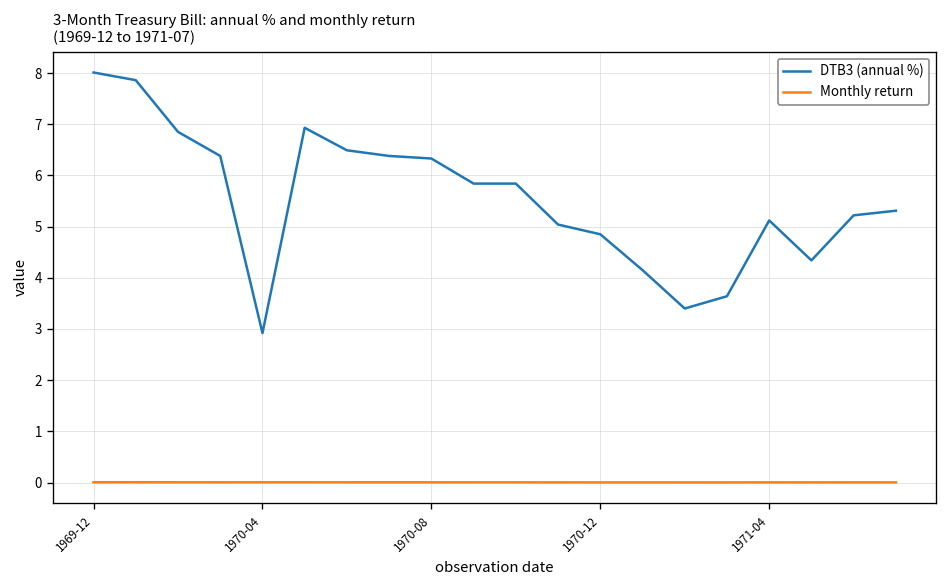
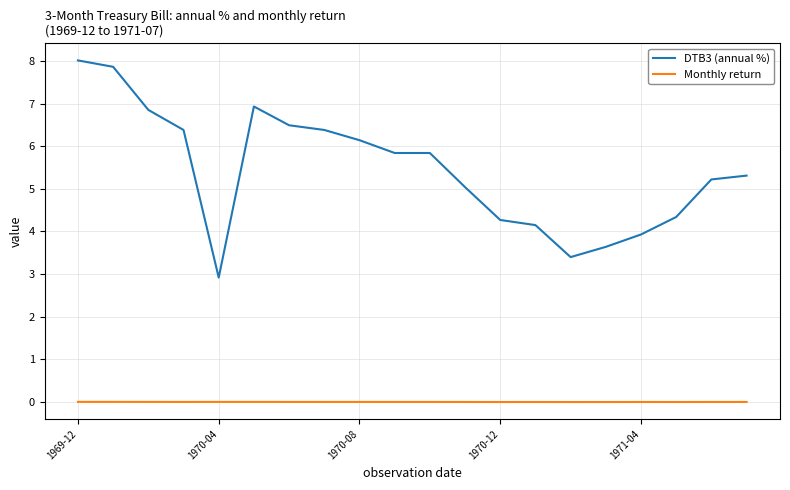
DTB3 (annual %), 1970-08: 6.3 -> 6.1
DTB3 (annual %), 1970-12: 4.9 -> 4.3
DTB3 (annual %), 1971-04: 5.1 -> 3.9
